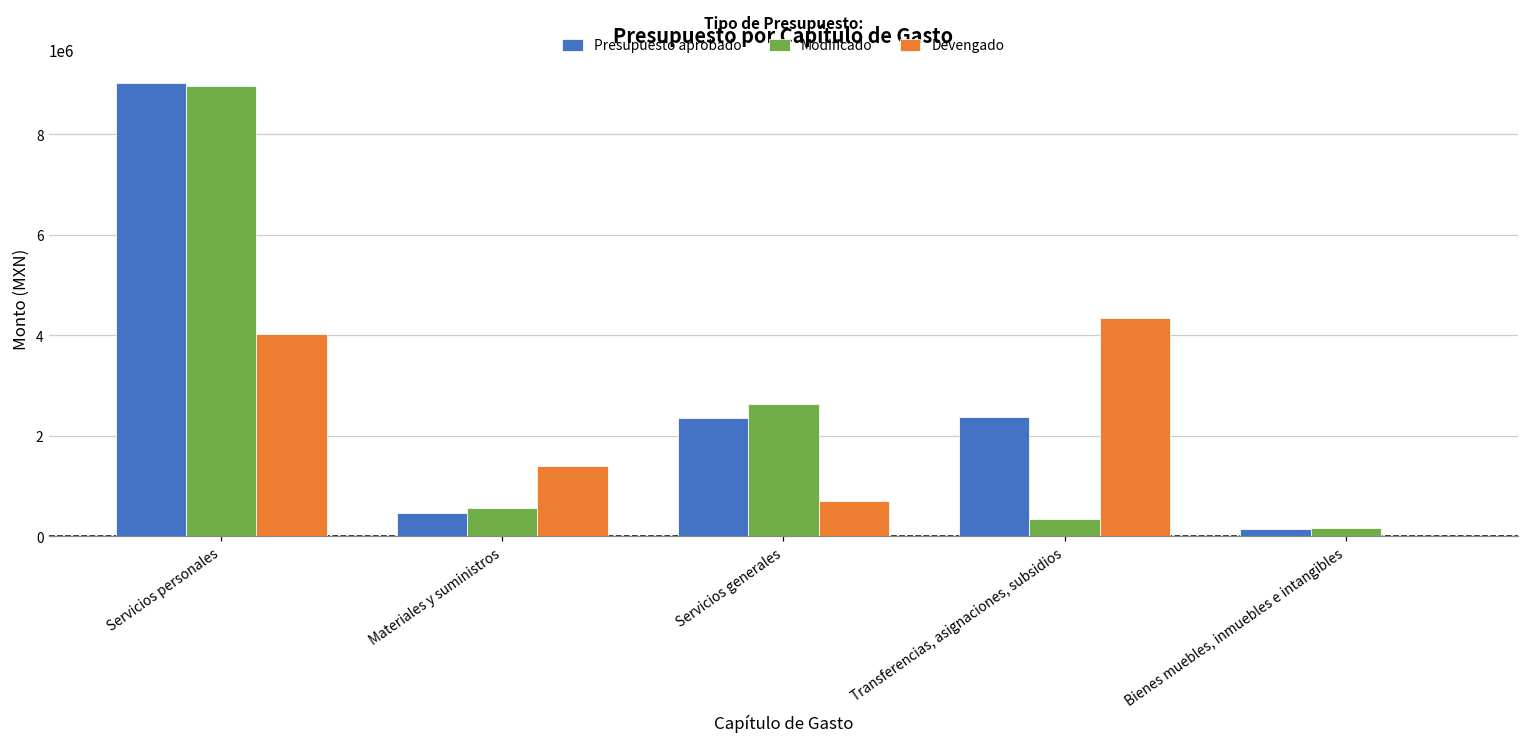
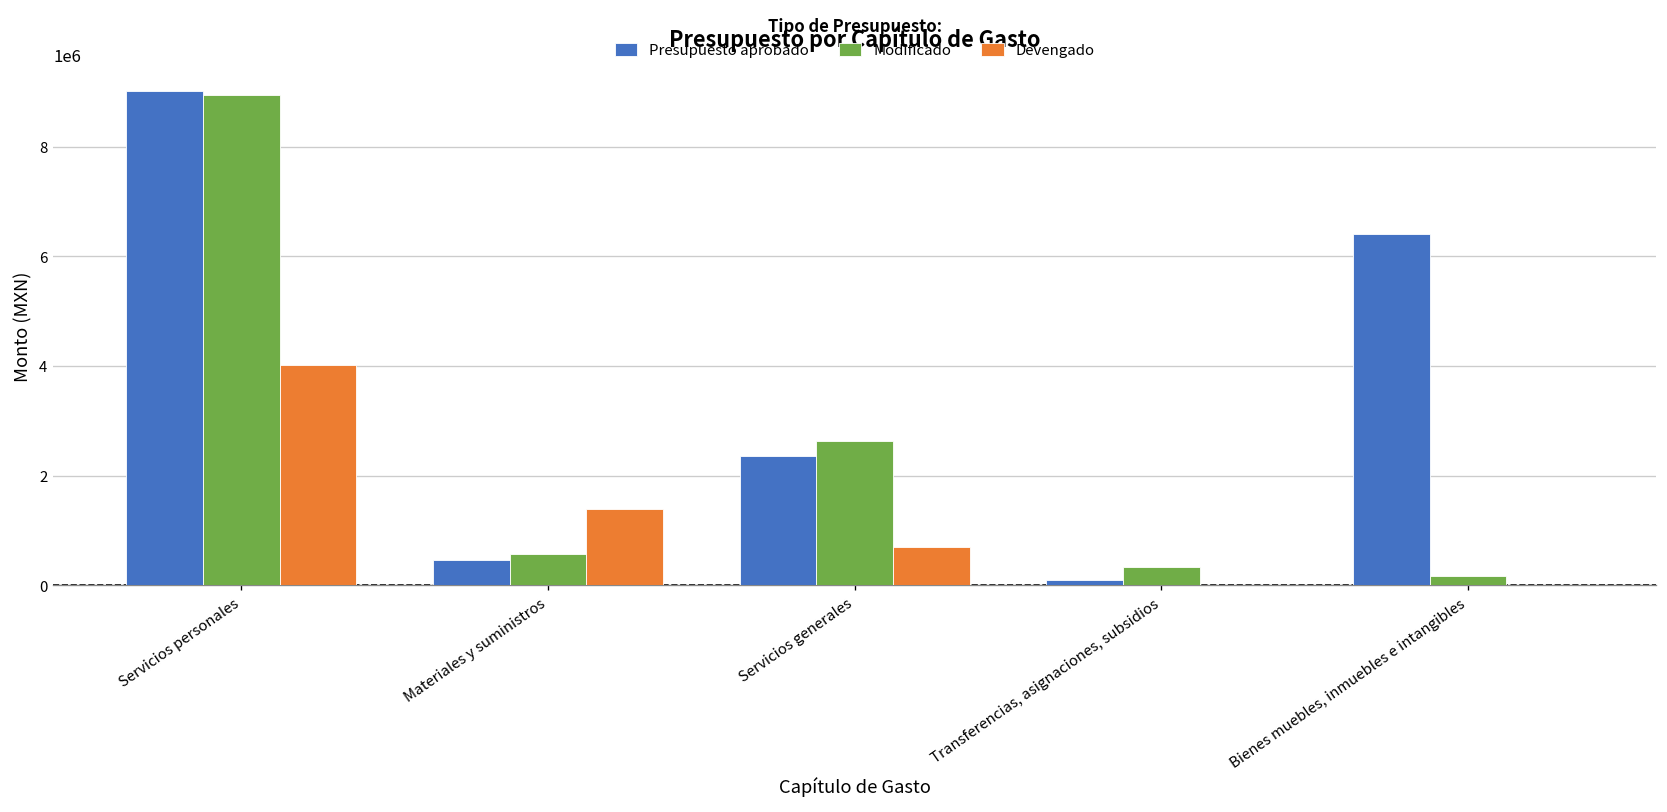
Presupuesto aprobado, Transferencias, asignaciones, subsidios: 2400000 -> 100000
Devengado, Transferencias, asignaciones, subsidios: 4400000 -> 0
Presupuesto aprobado, Bienes muebles, inmuebles e intangibles: 200000 -> 6400000
